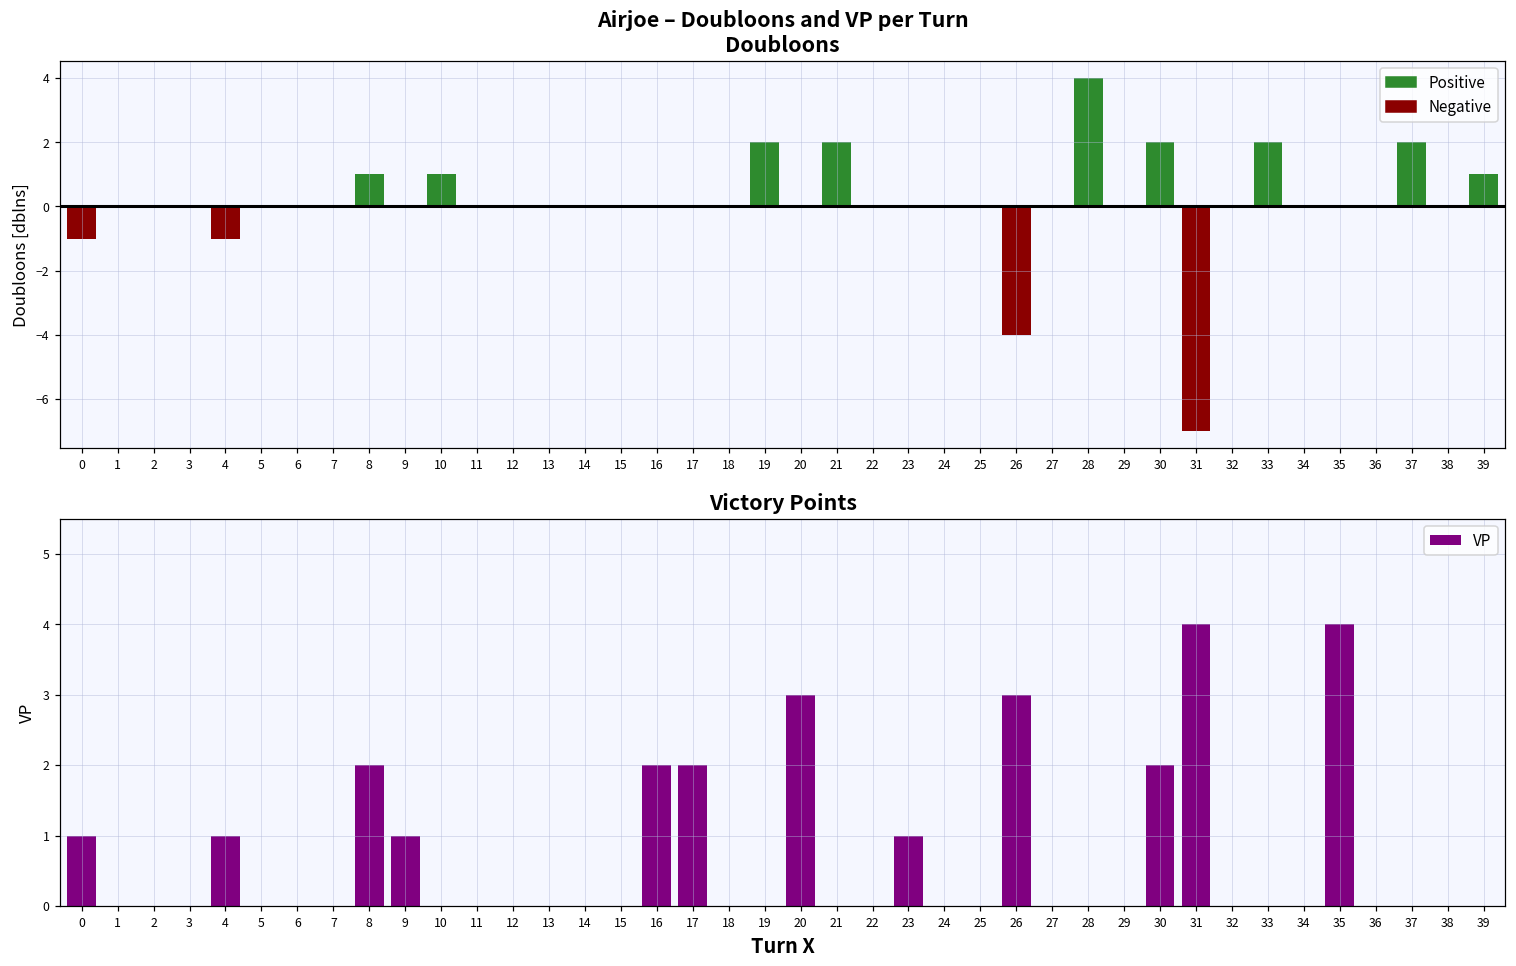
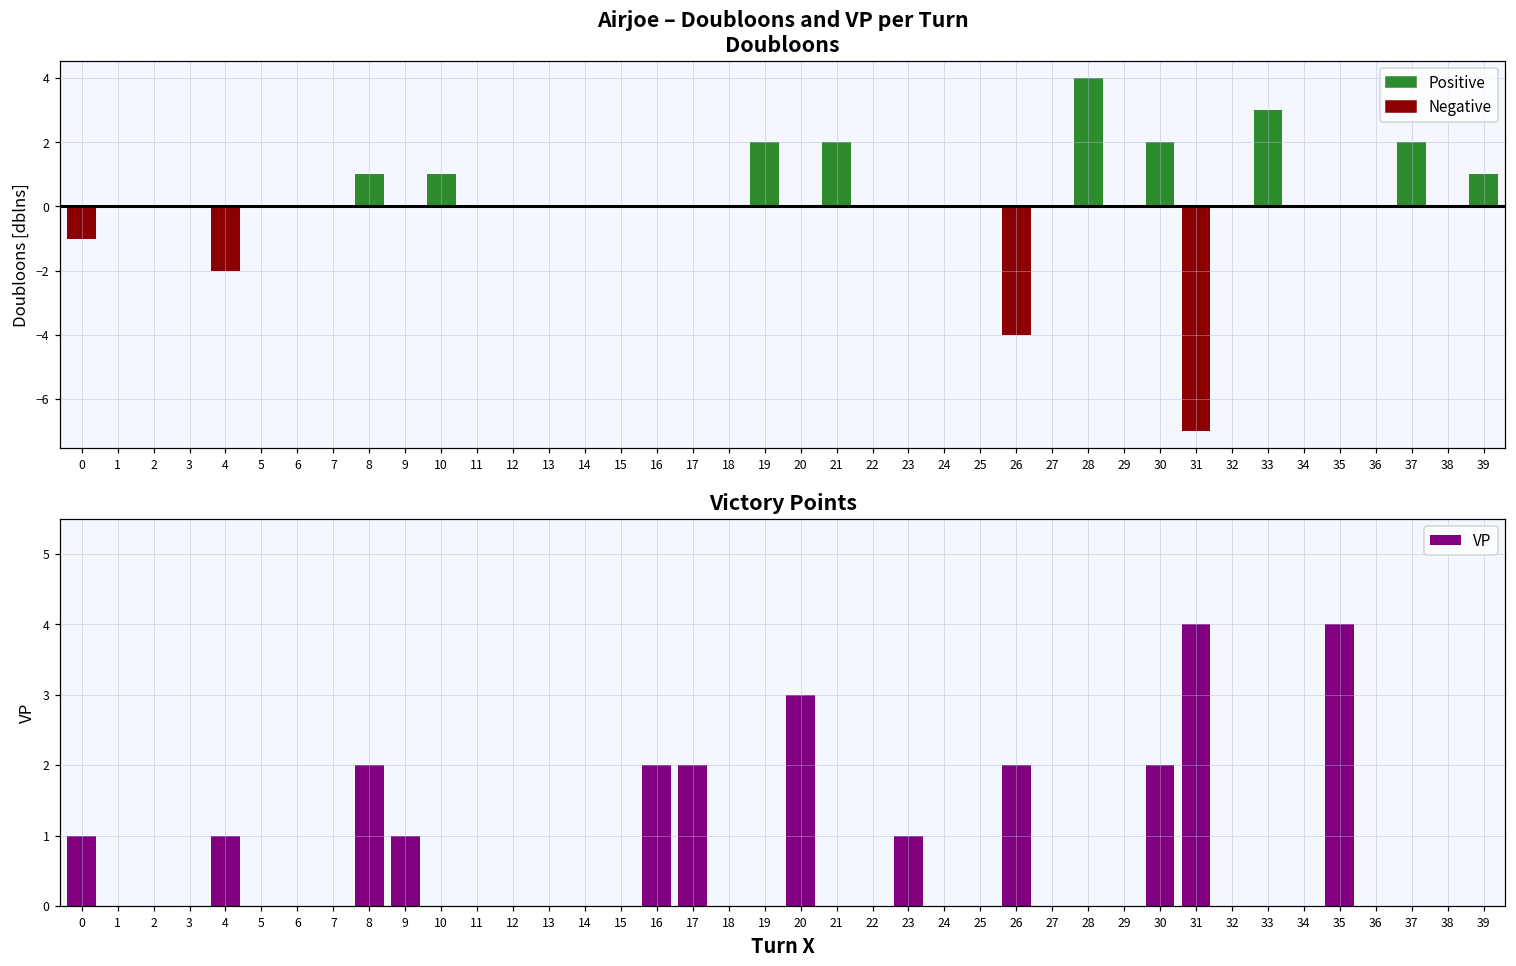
Airjoe – Doubloons and VP per Turn Doubloons, 4: -1 -> -2
Airjoe – Doubloons and VP per Turn Doubloons, 33: 2 -> 3
Victory Points, 26: 3 -> 2
